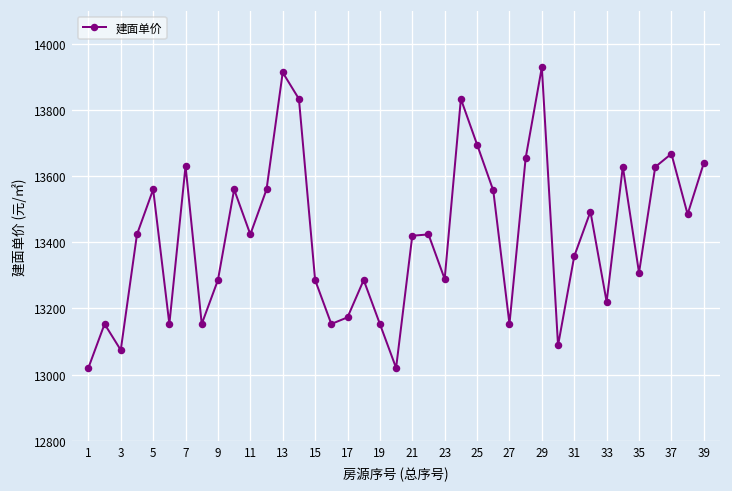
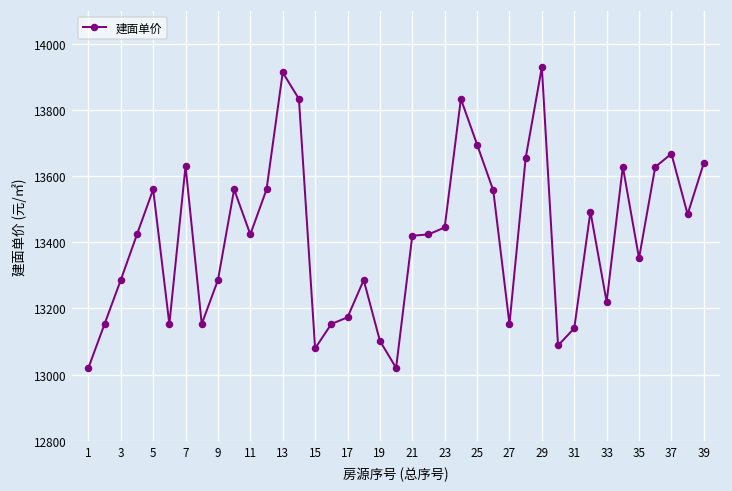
3: 13070 -> 13290
15: 13290 -> 13080
19: 13150 -> 13100
23: 13290 -> 13450
31: 13360 -> 13140
35: 13310 -> 13350
